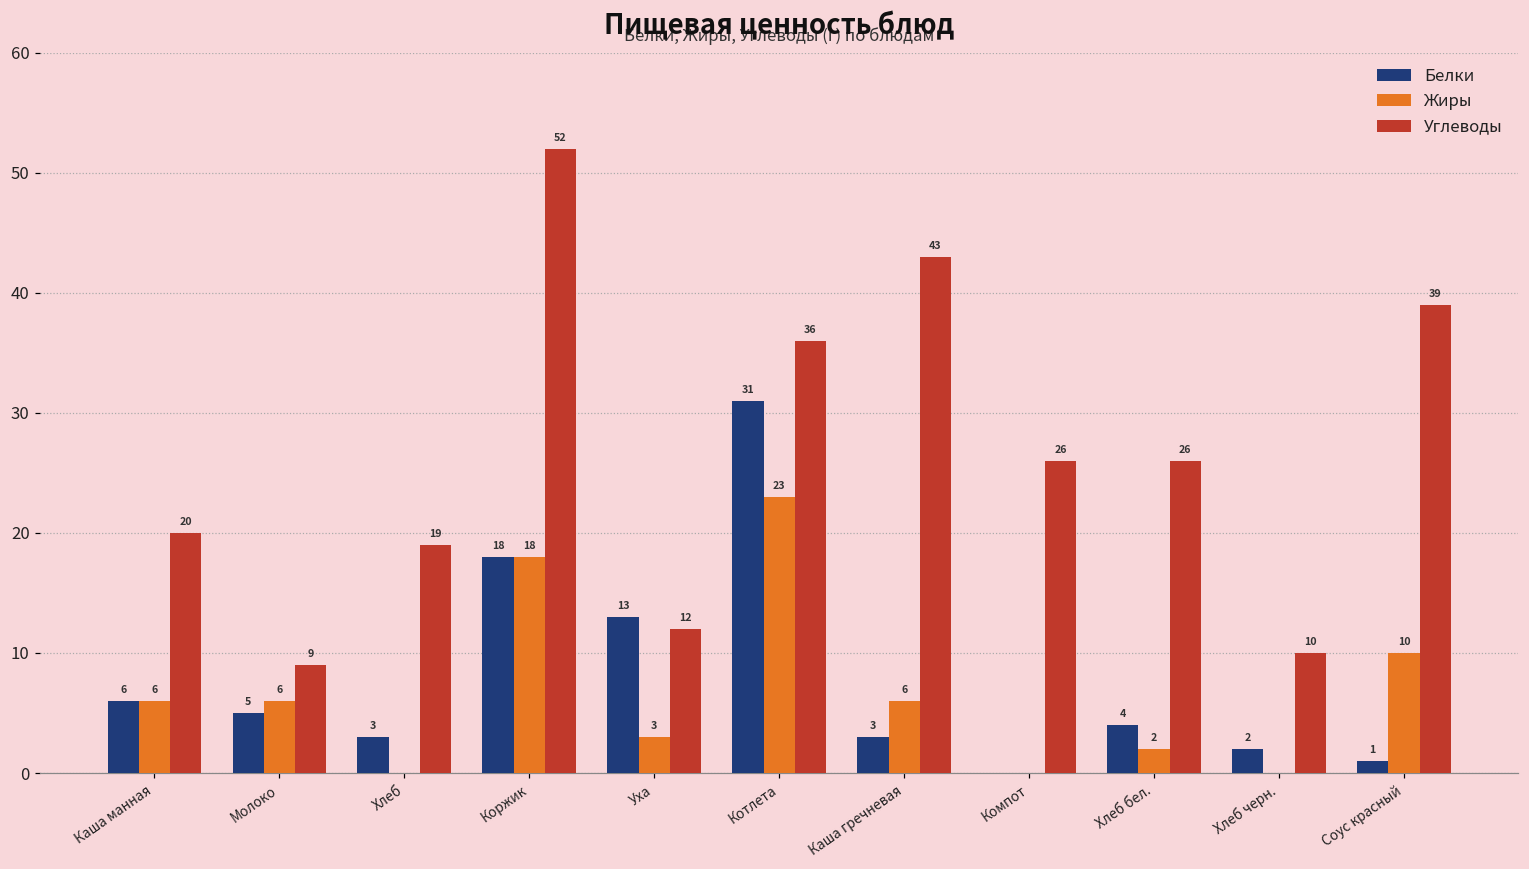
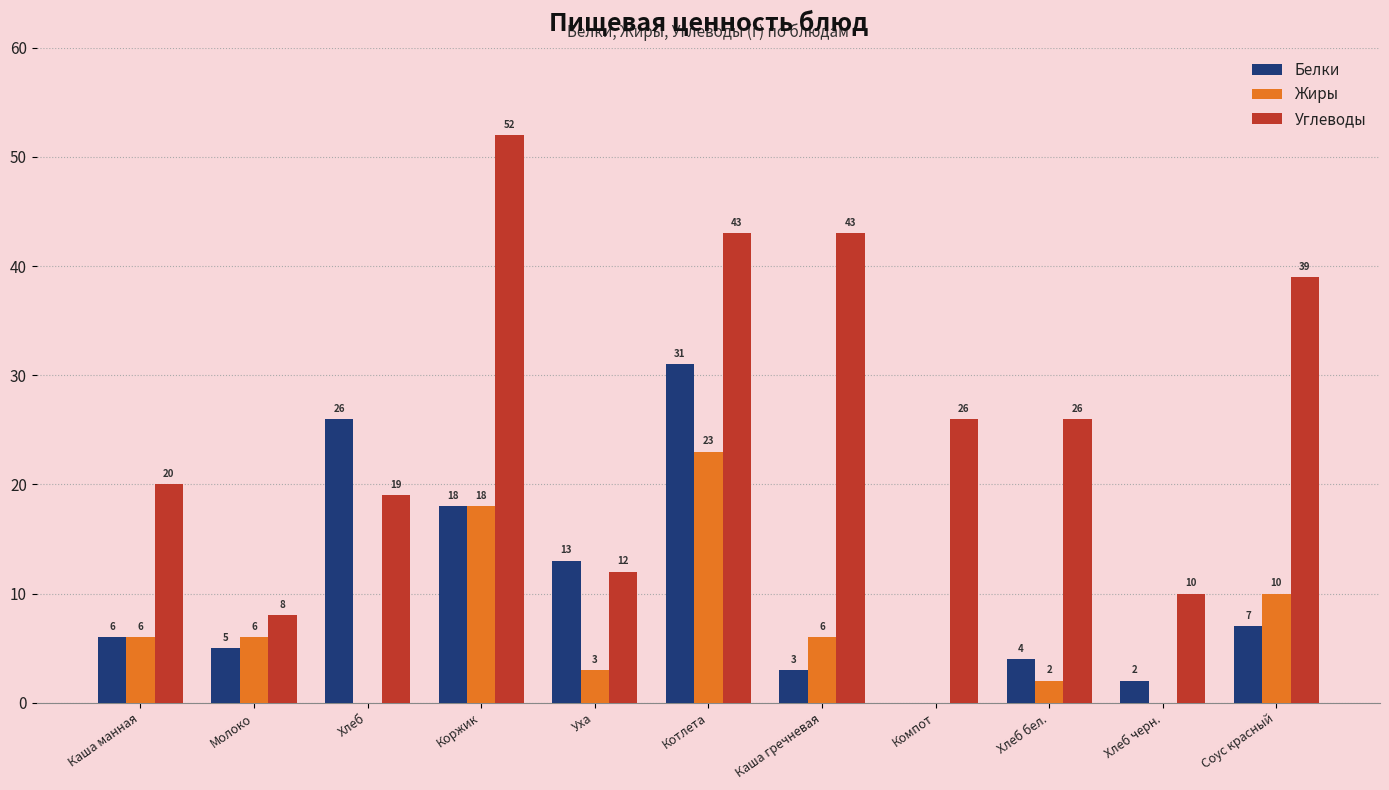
Углеводы, Молоко: 9 -> 8
Белки, Хлеб: 3 -> 26
Углеводы, Котлета: 36 -> 43
Белки, Соус красный: 1 -> 7
